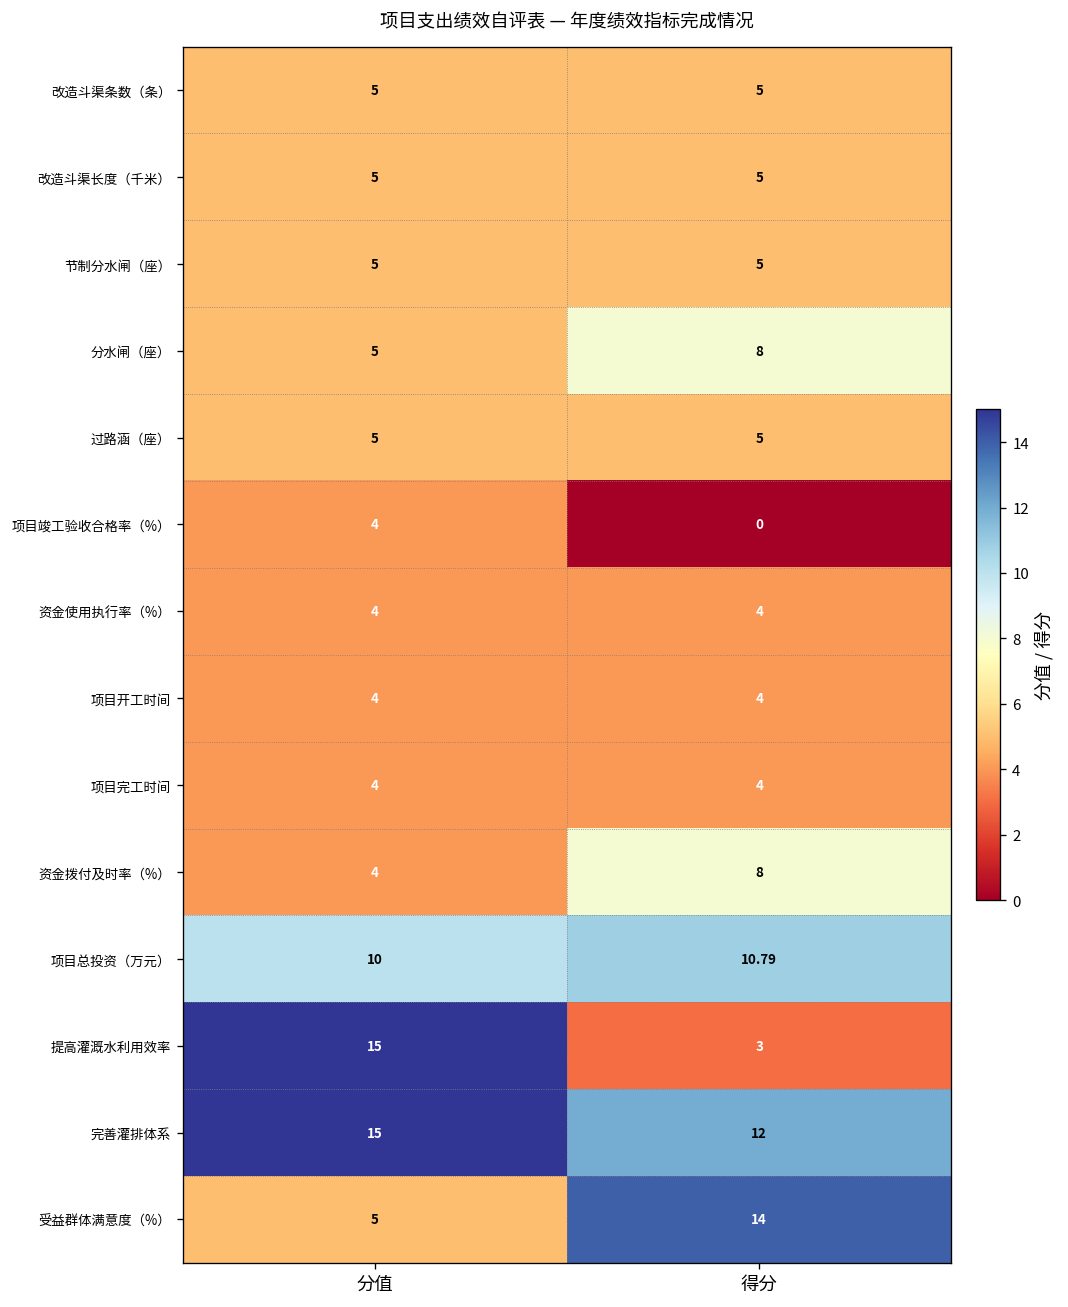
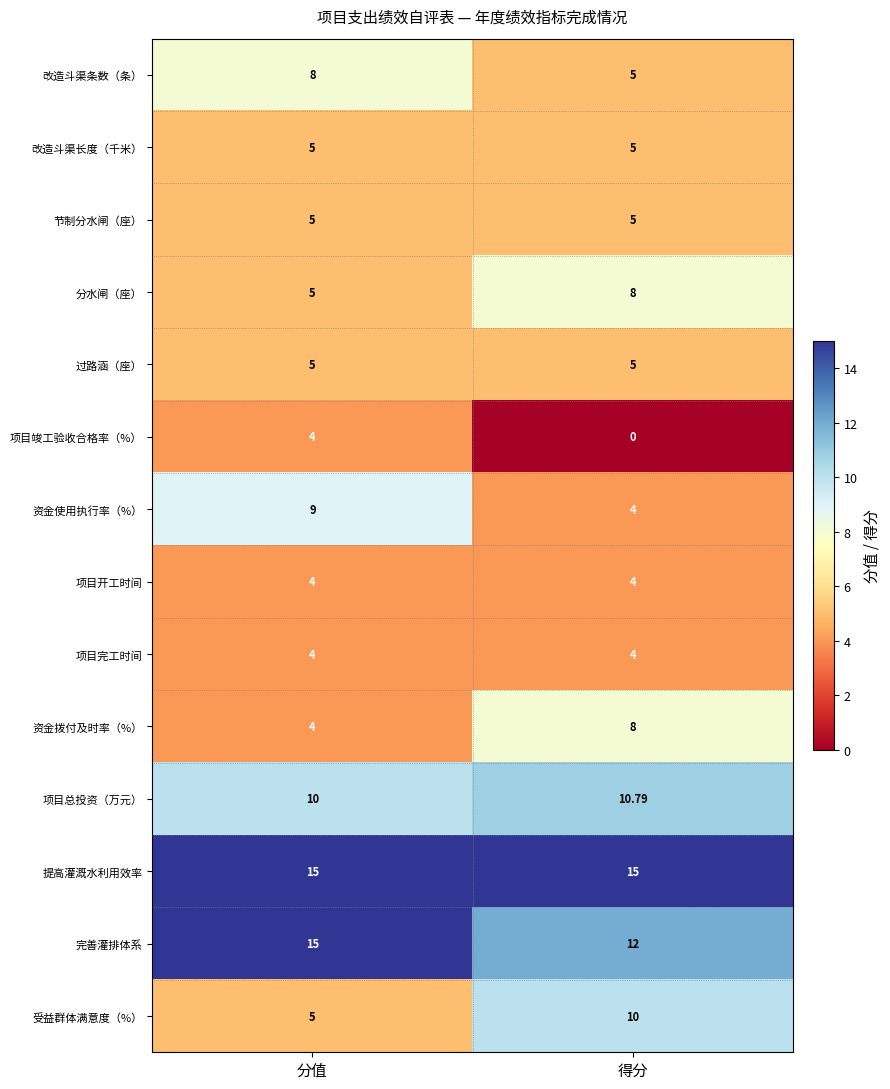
改造斗渠条数（条）, 分值: 5 -> 8
资金使用执行率（%）, 分值: 4 -> 9
提高灌溉水利用效率, 得分: 3 -> 15
受益群体满意度（%）, 得分: 14 -> 10
